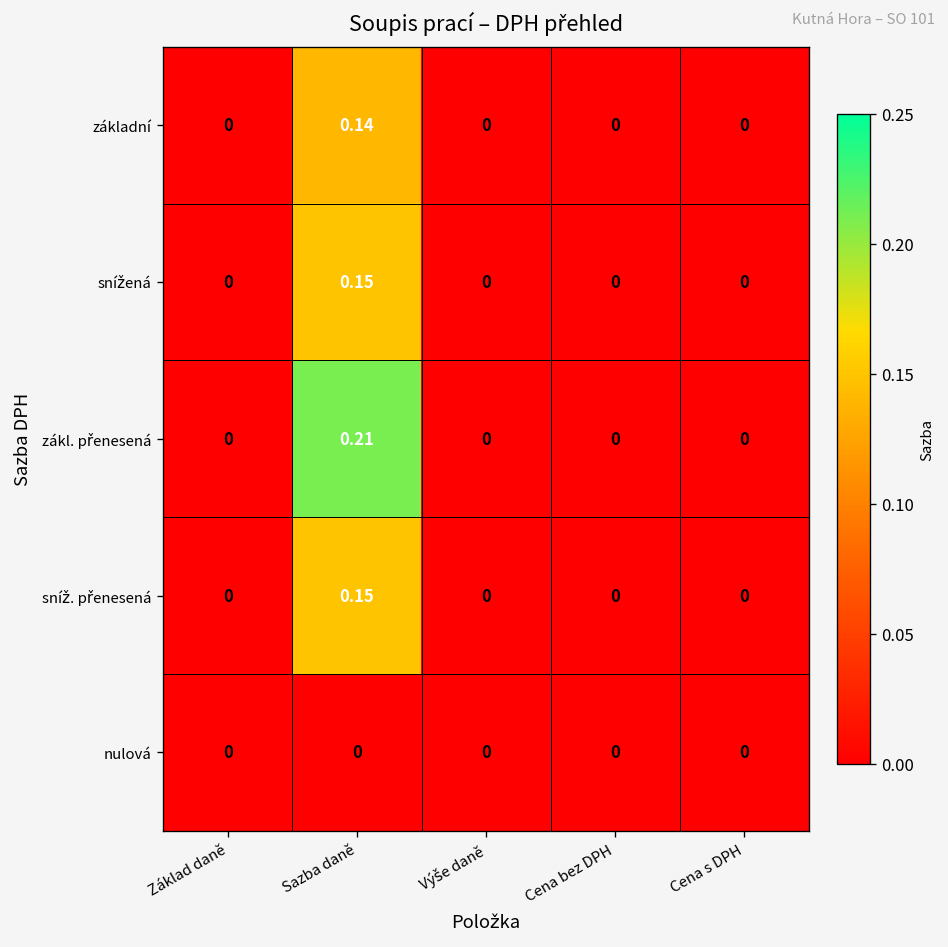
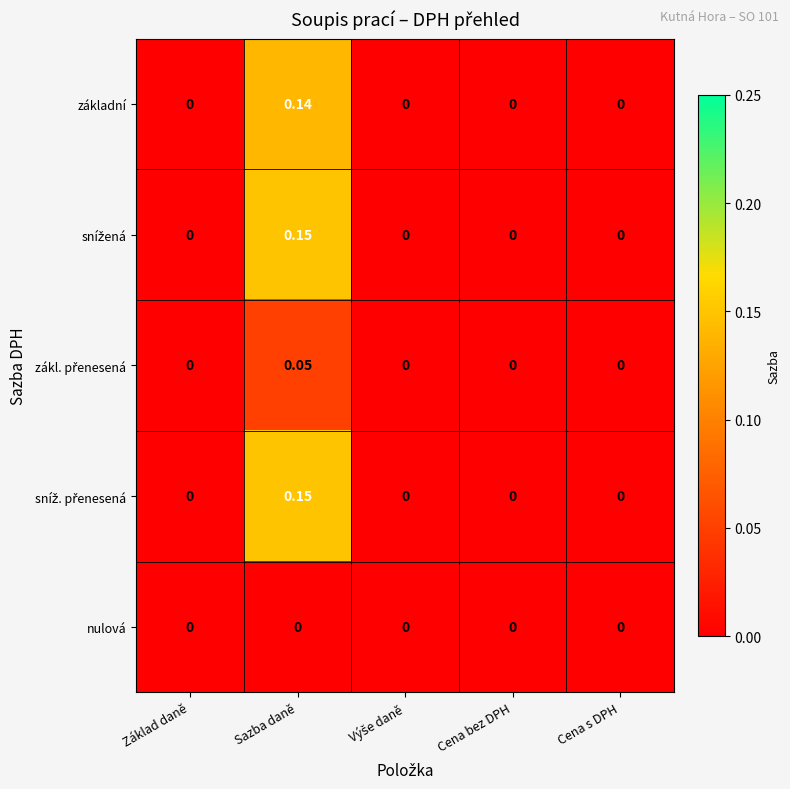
zákl. přenesená, Sazba daně: 0.21 -> 0.05
